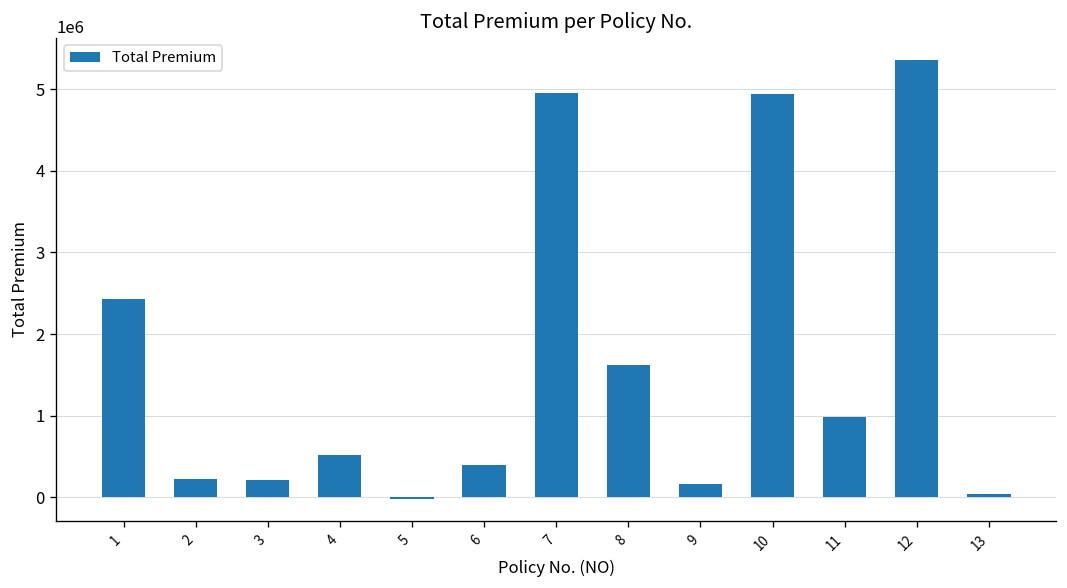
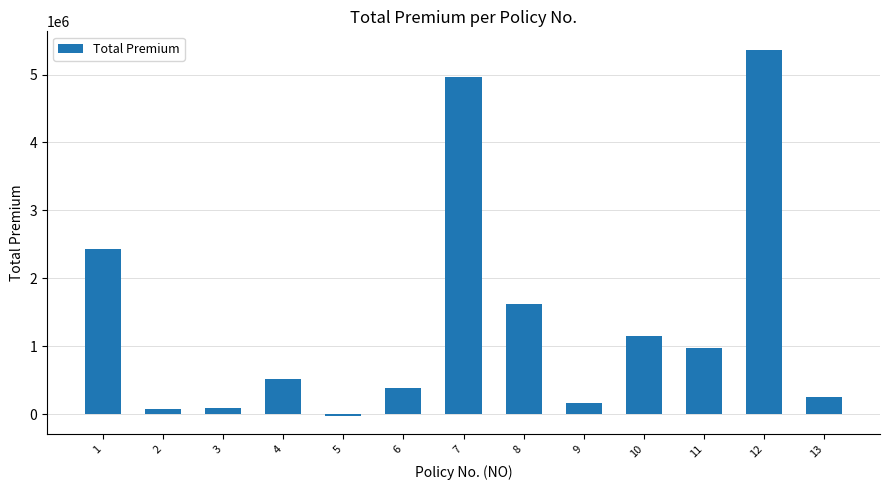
2: 200000 -> 100000
3: 200000 -> 100000
10: 4900000 -> 1100000
13: 0 -> 300000
